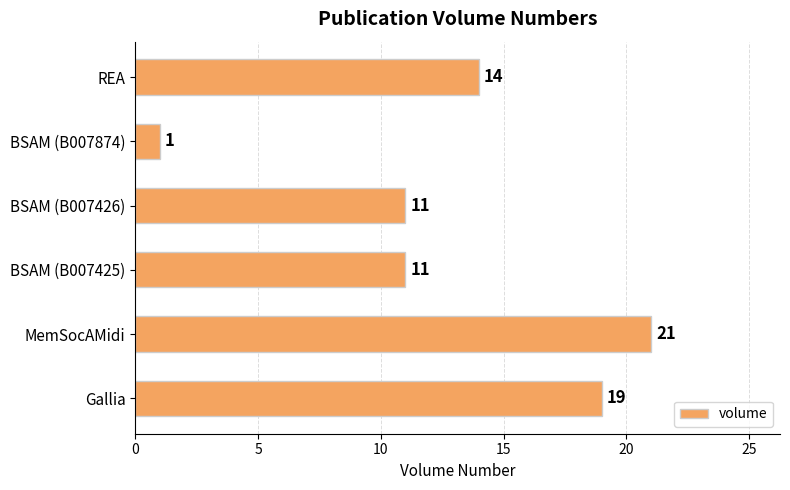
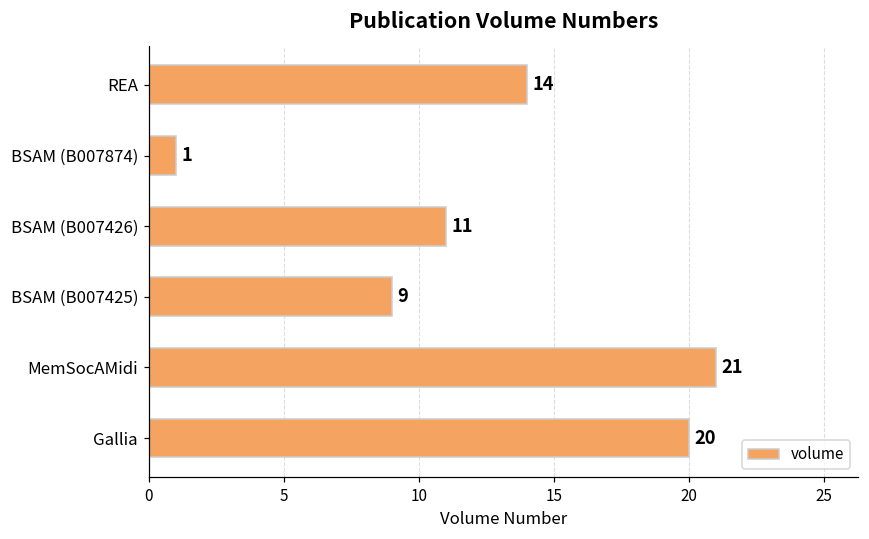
BSAM (B007425): 11 -> 9
Gallia: 19 -> 20
